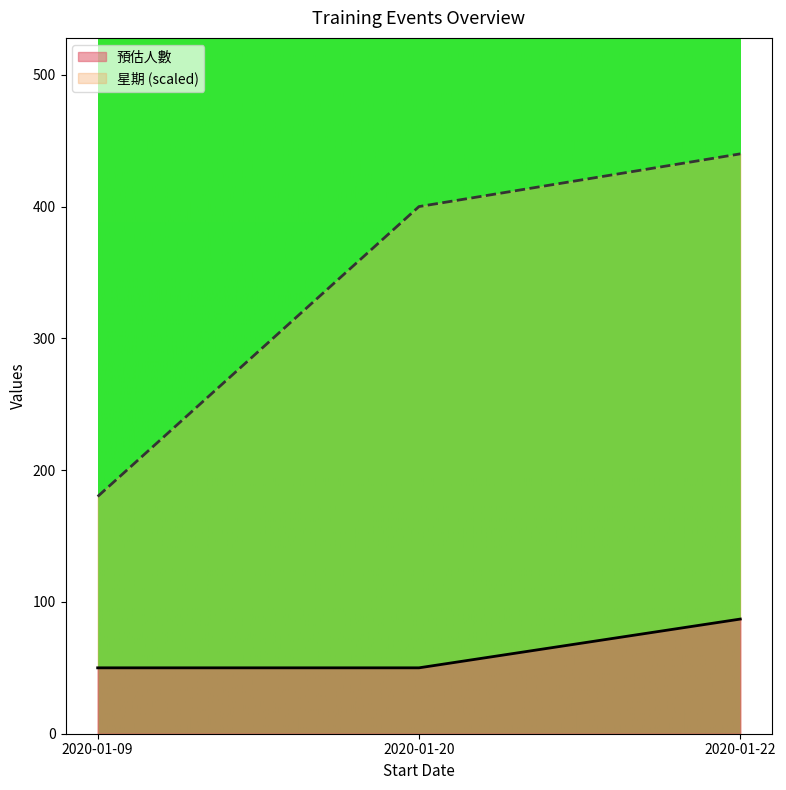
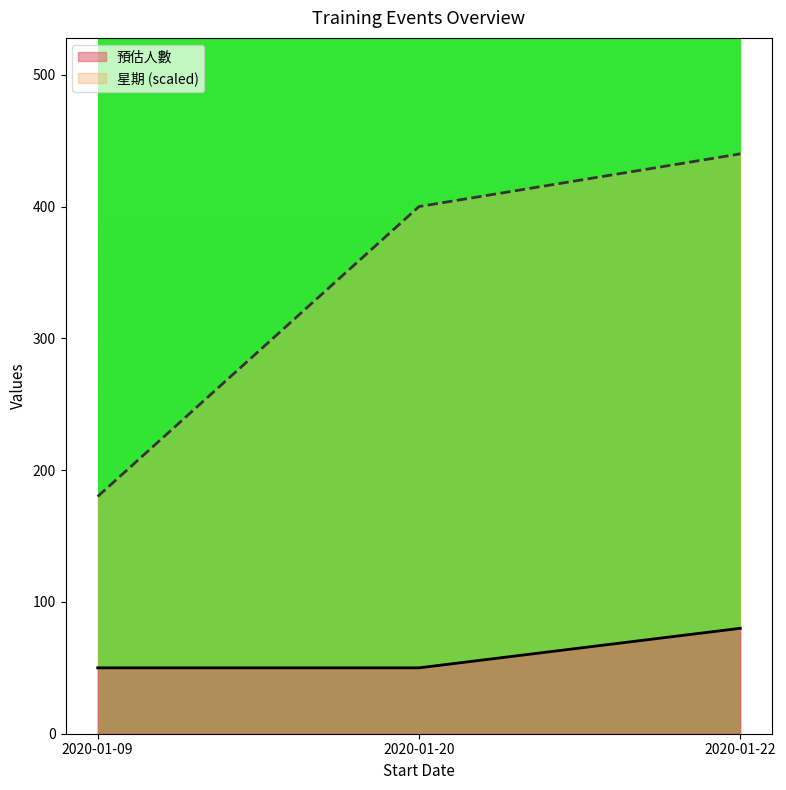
預估人數, 2020-01-22: 87 -> 80
